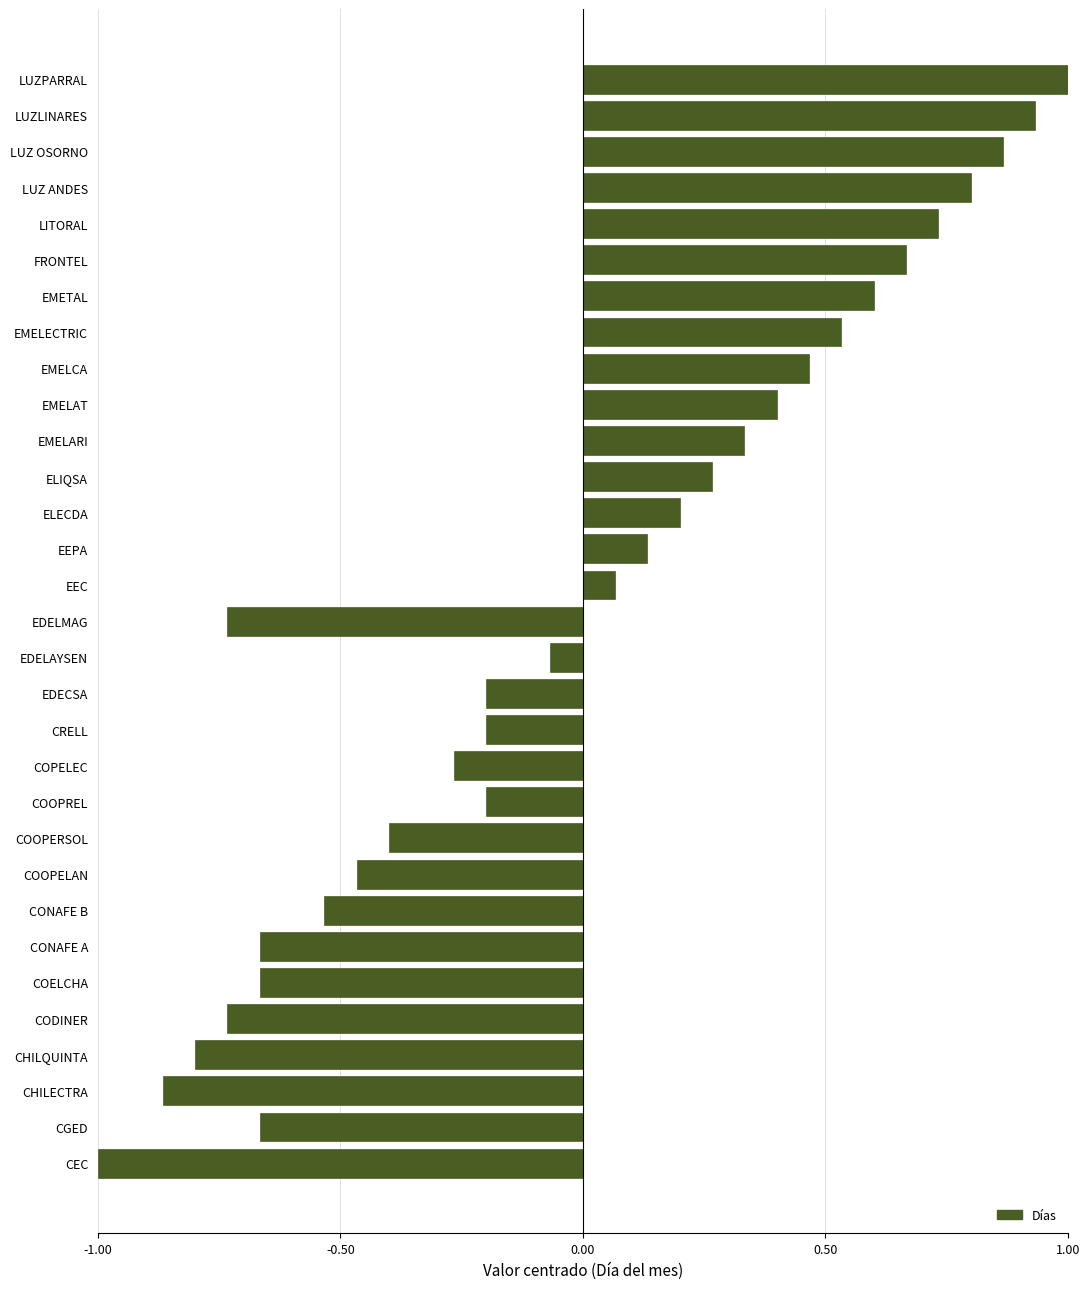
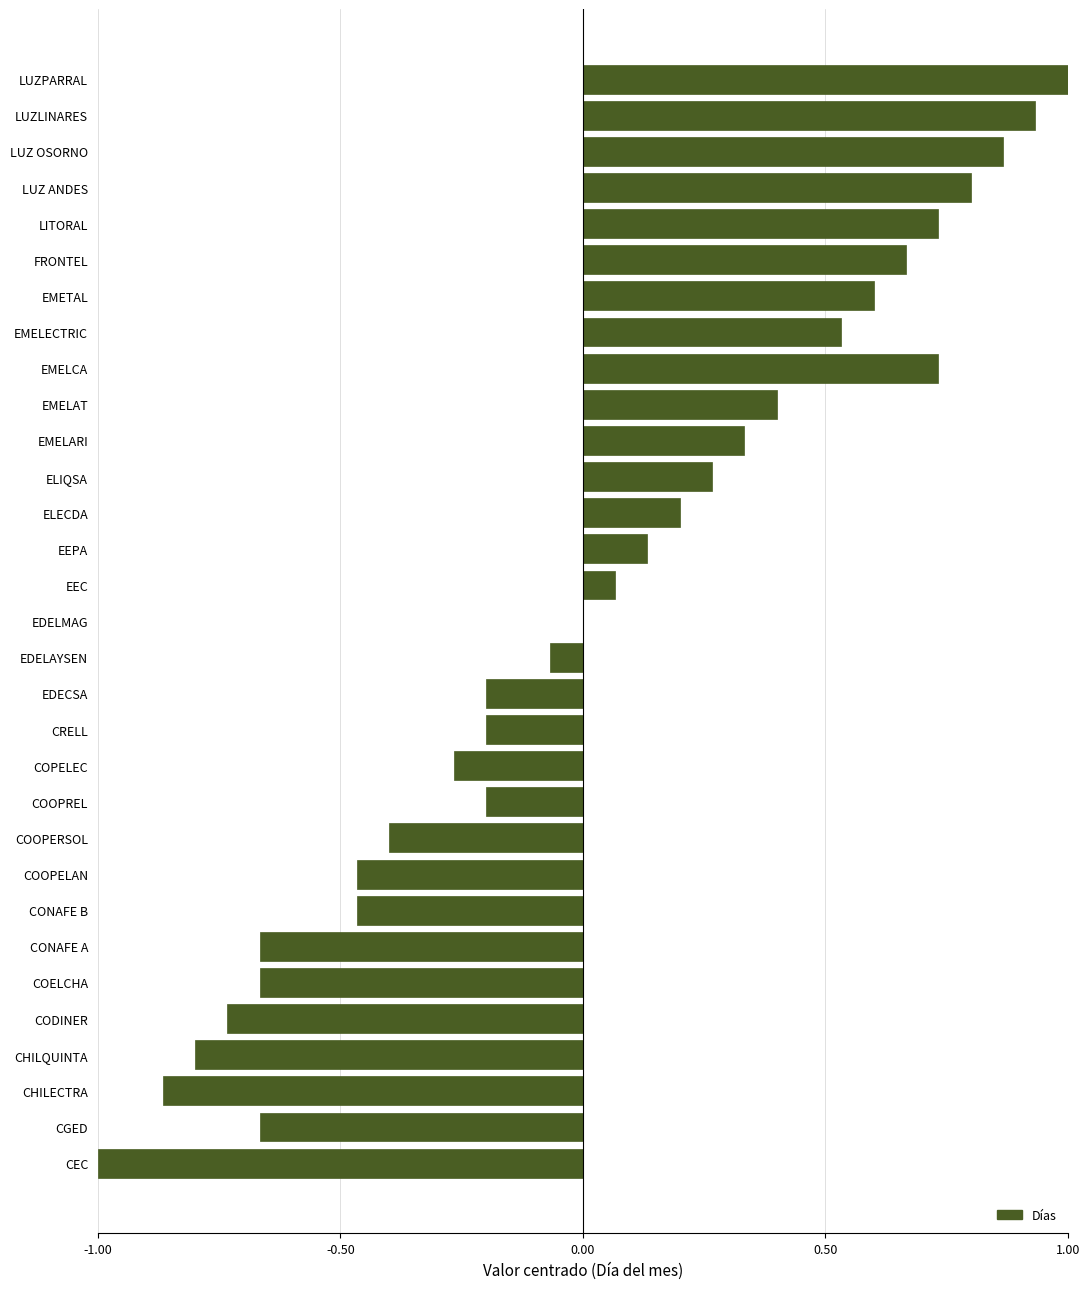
EMELCA: 0.47 -> 0.73
EDELMAG: -0.73 -> 0.00
CONAFE B: -0.53 -> -0.47
